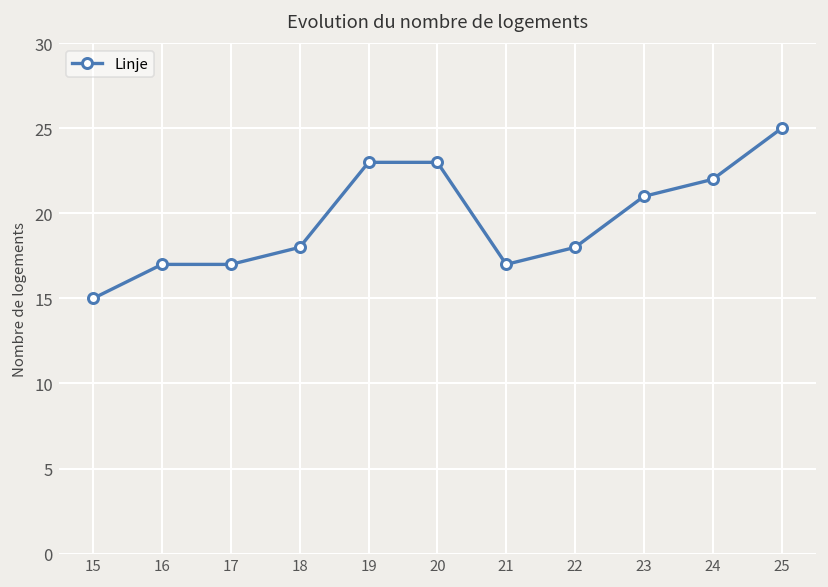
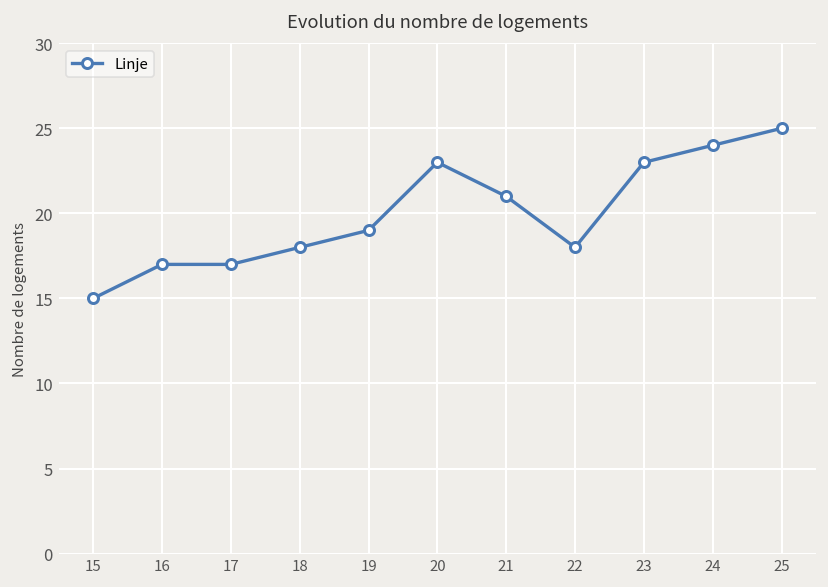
19: 23 -> 19
21: 17 -> 21
23: 21 -> 23
24: 22 -> 24
